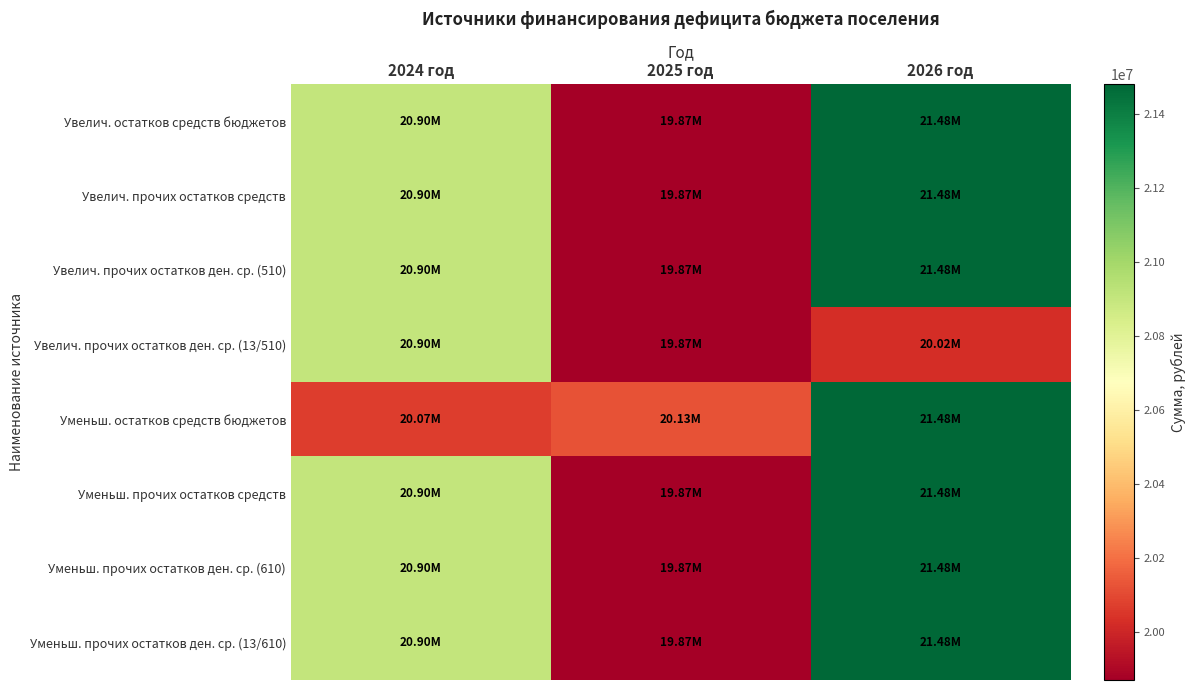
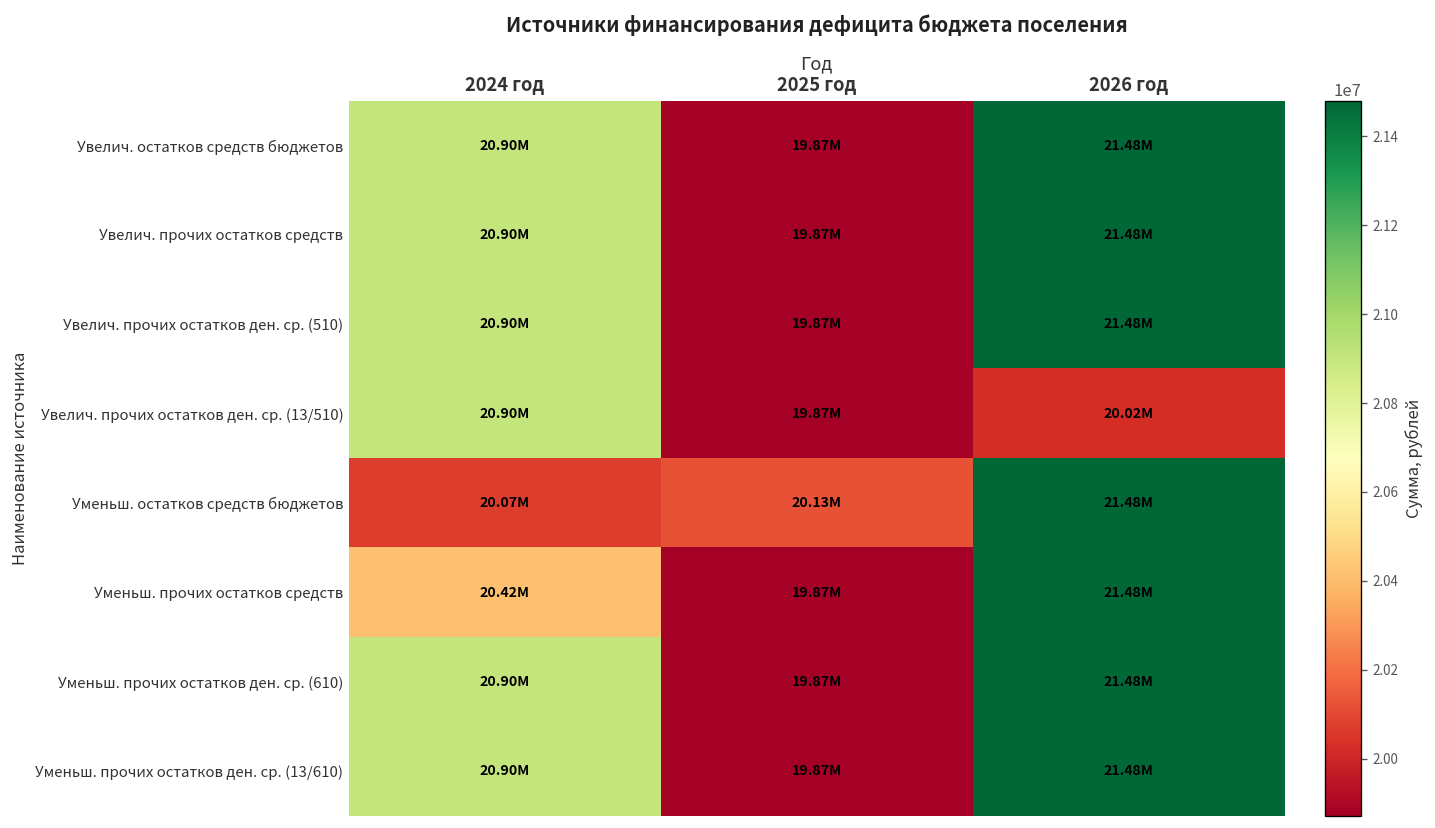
Уменьш. прочих остатков средств, 2024 год: 20.90M -> 20.42M
